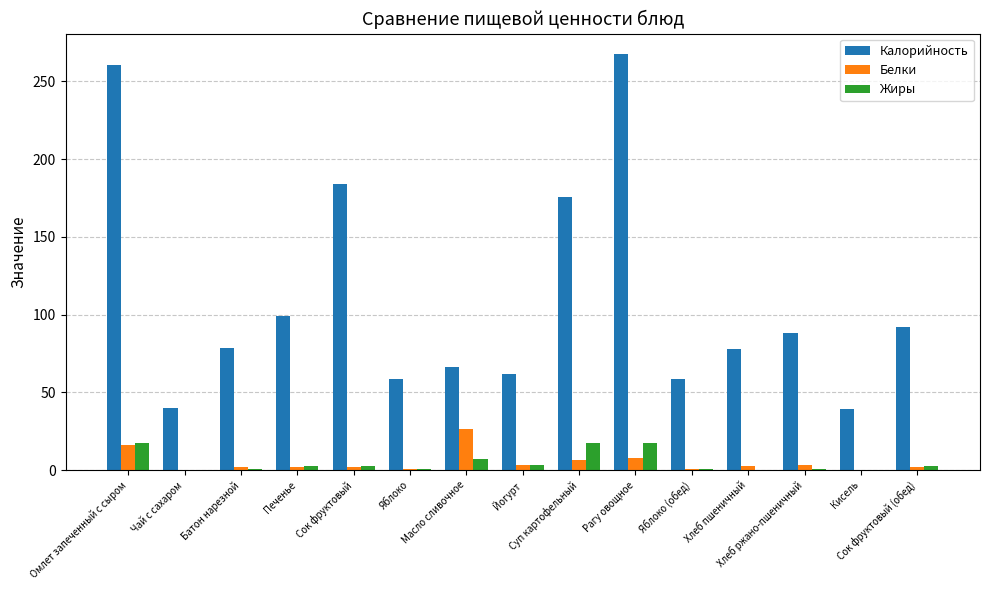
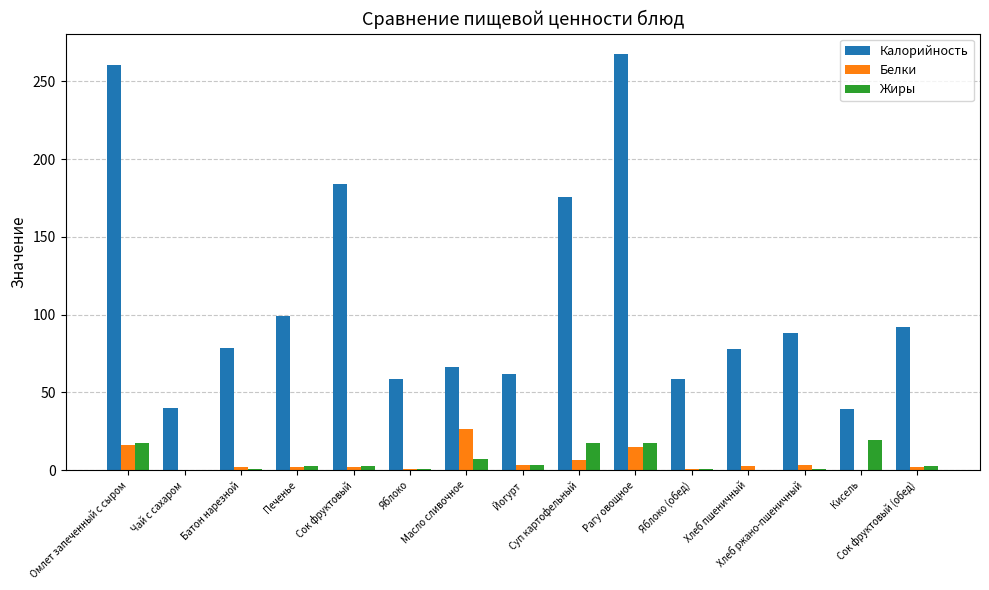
Белки, Рагу овощное: 8 -> 15
Жиры, Кисель: 0 -> 19
